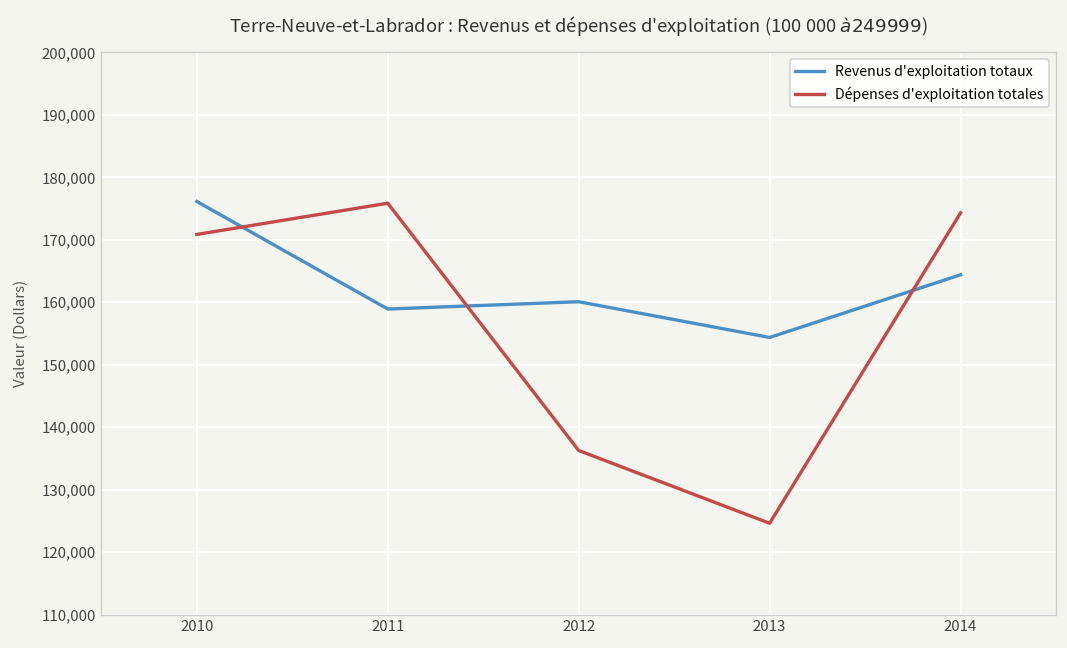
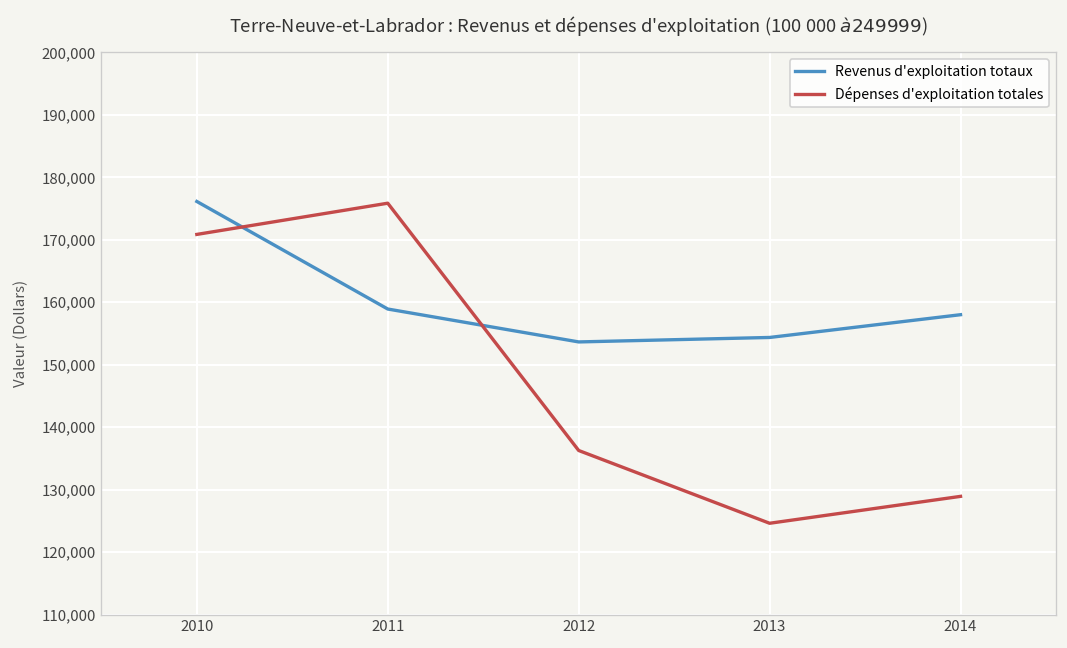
Revenus d'exploitation totaux, 2012: 160,000 -> 154,000
Revenus d'exploitation totaux, 2014: 164,000 -> 158,000
Dépenses d'exploitation totales, 2014: 174,000 -> 129,000
